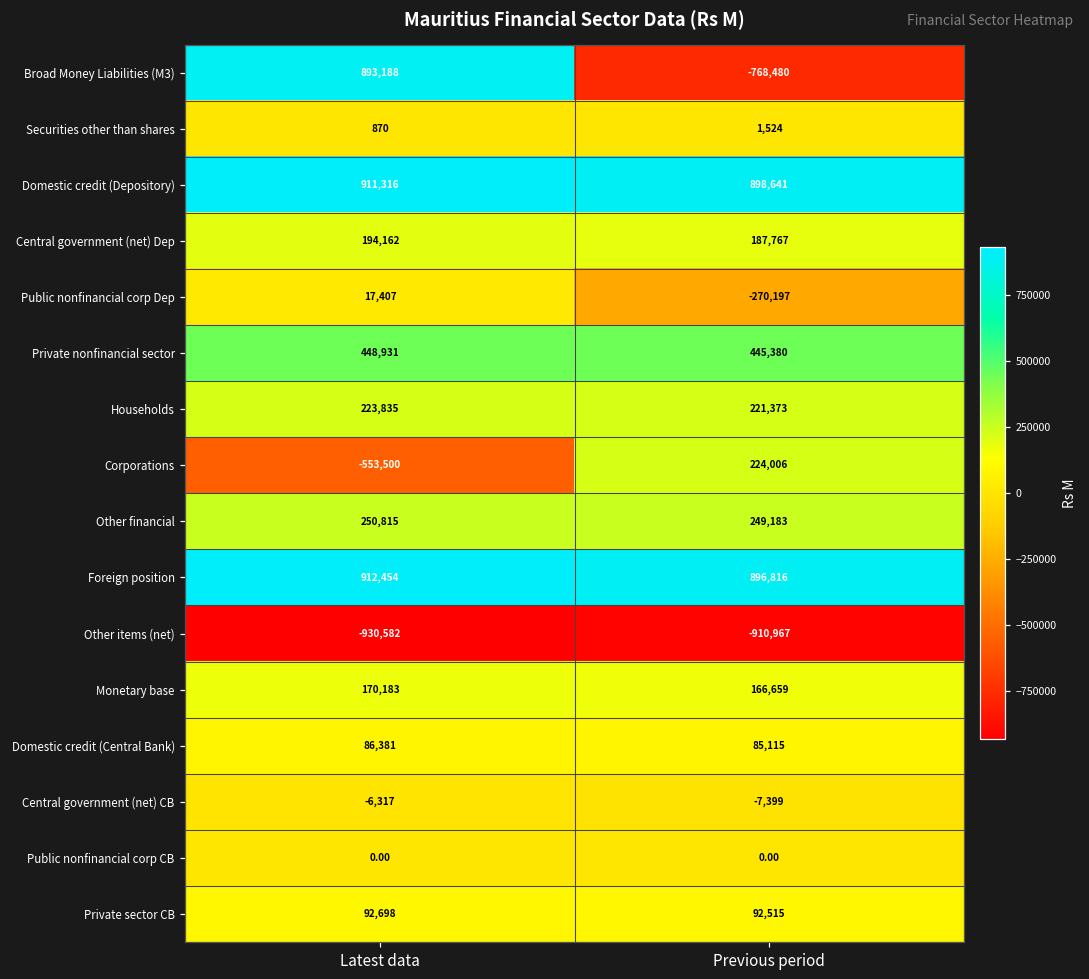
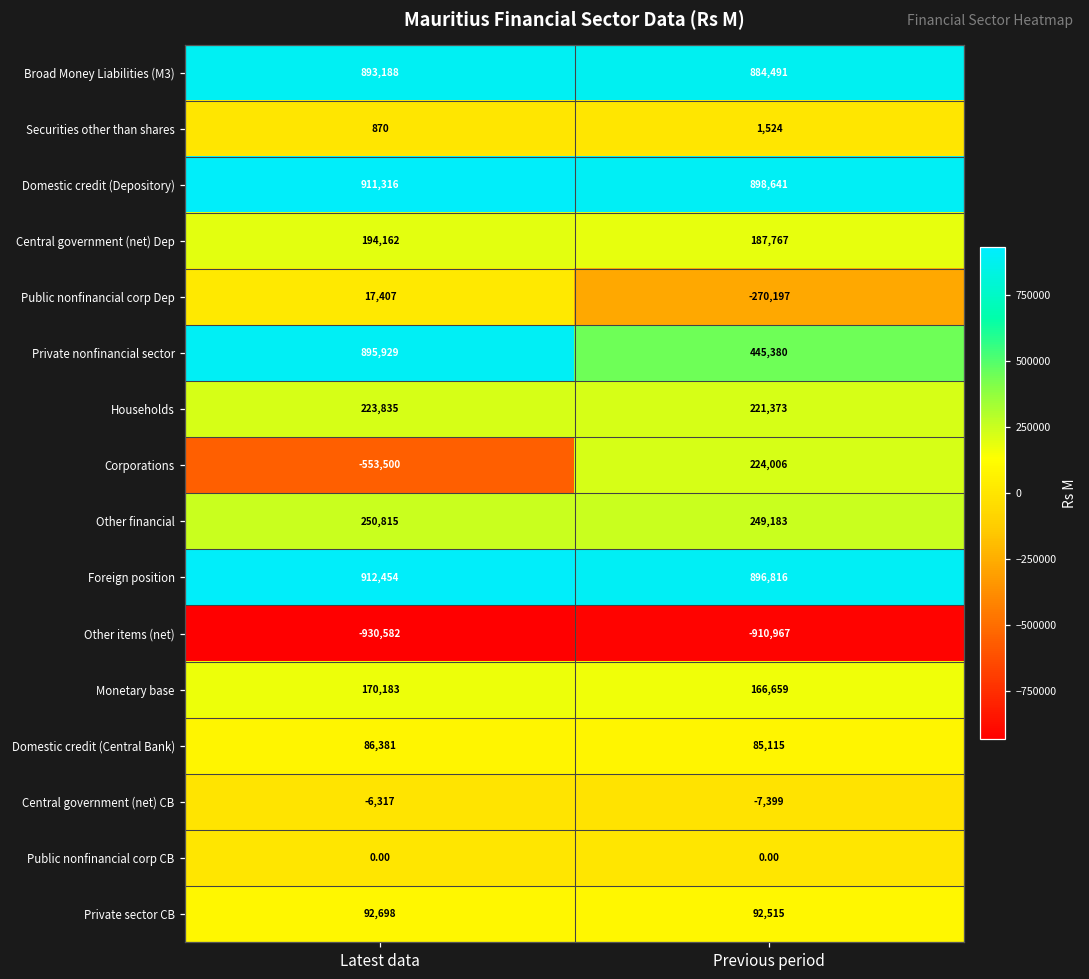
Broad Money Liabilities (M3), Previous period: -768,480 -> 884,491
Private nonfinancial sector, Latest data: 448,931 -> 895,929
